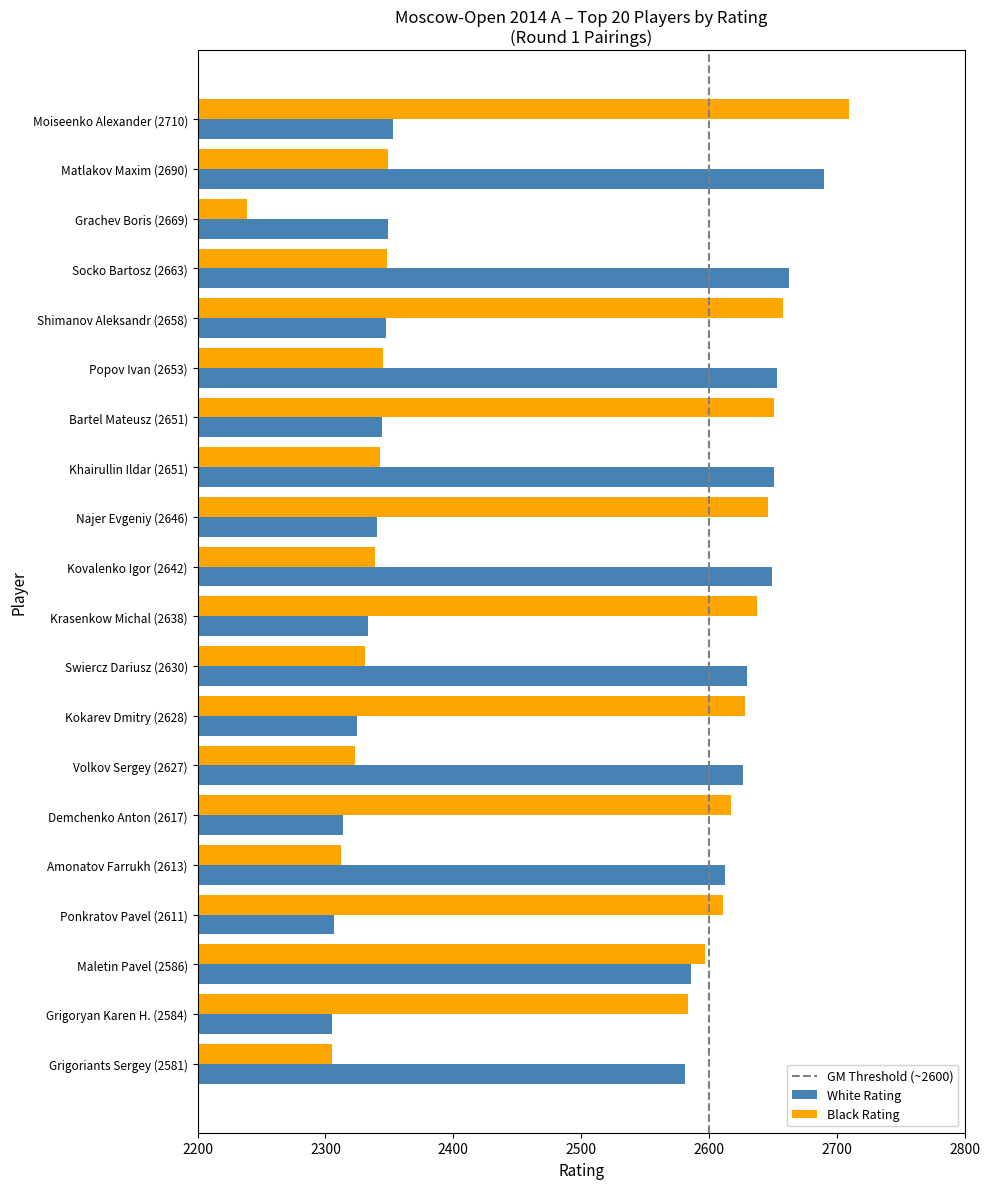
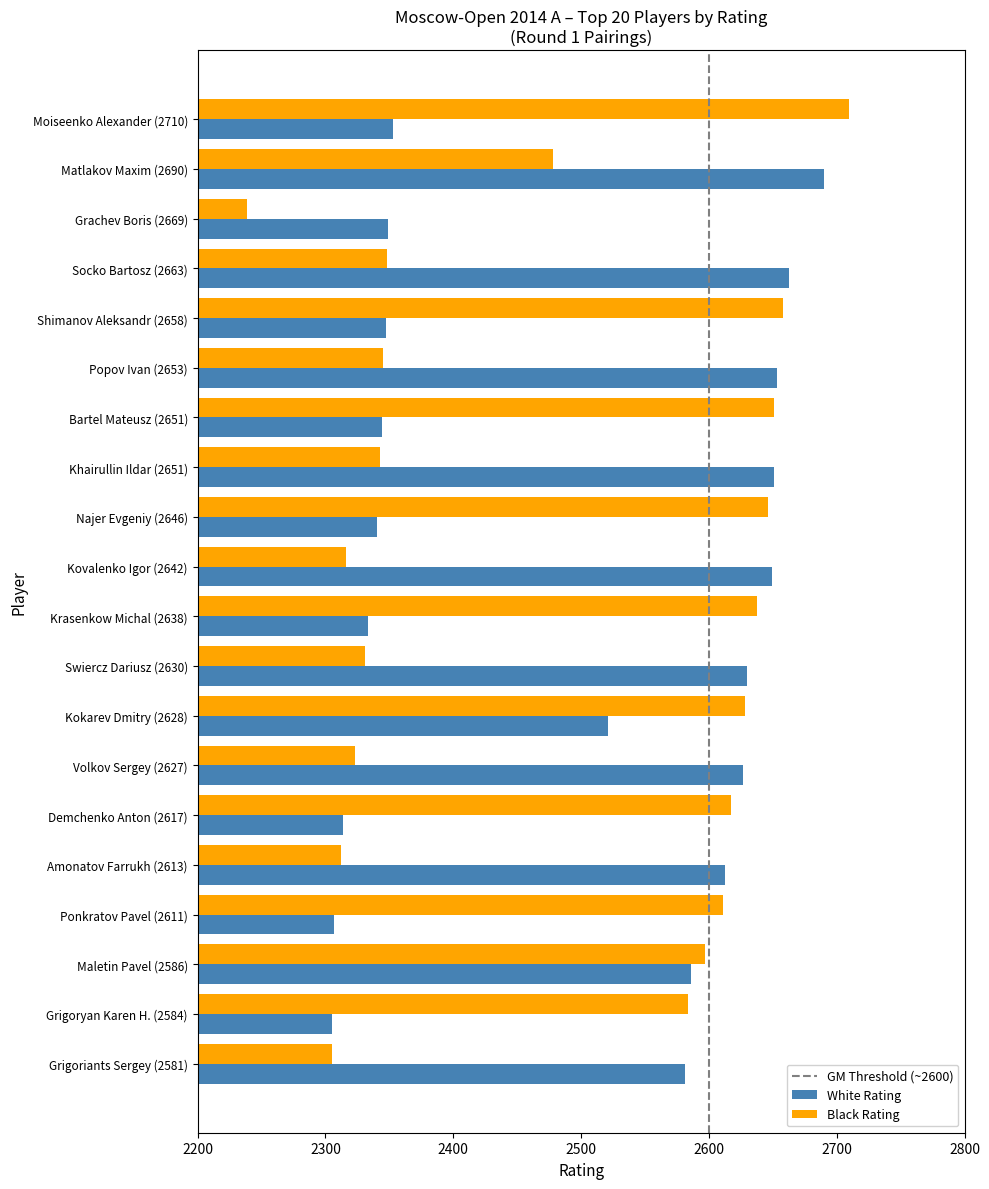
Black Rating, Matlakov Maxim (2690): 2349 -> 2478
Black Rating, Kovalenko Igor (2642): 2339 -> 2316
White Rating, Kokarev Dmitry (2628): 2325 -> 2521
